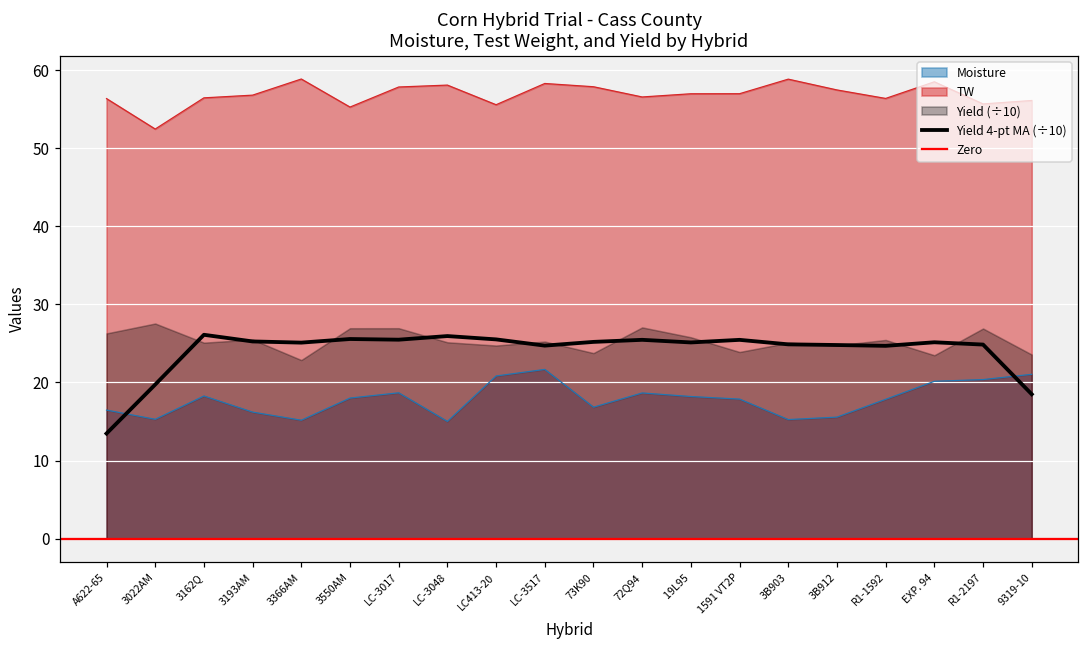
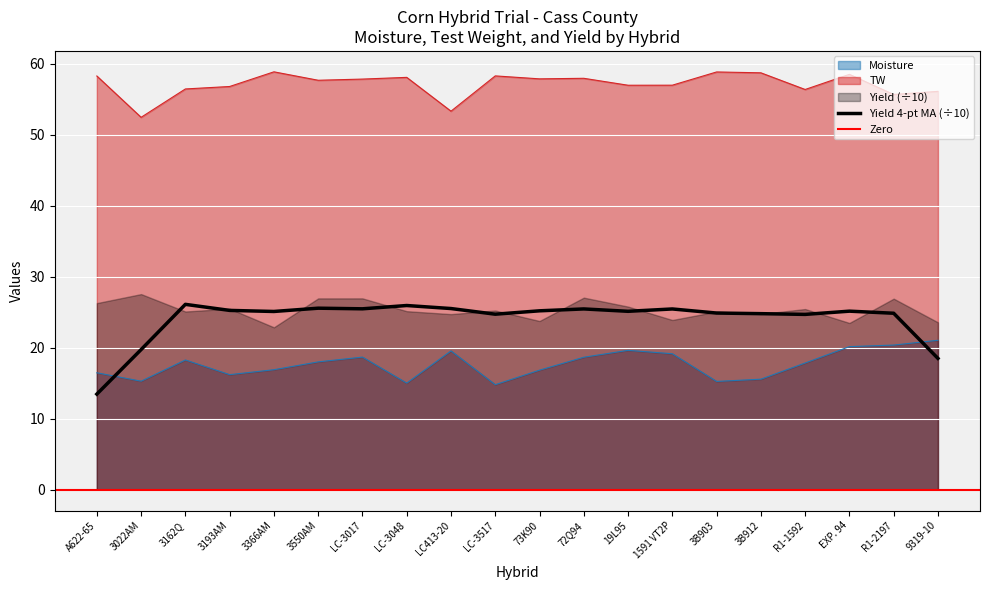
TW, A622-65: 56 -> 58
Moisture, 3366AM: 15 -> 17
TW, 3550AM: 55 -> 58
Moisture, LC413-20: 21 -> 20
TW, LC413-20: 56 -> 53
Moisture, LC-3517: 22 -> 15
TW, 72Q94: 57 -> 58
Moisture, 19L95: 18 -> 20
Moisture, 1591 VT2P: 18 -> 19
TW, 3B912: 57 -> 59
